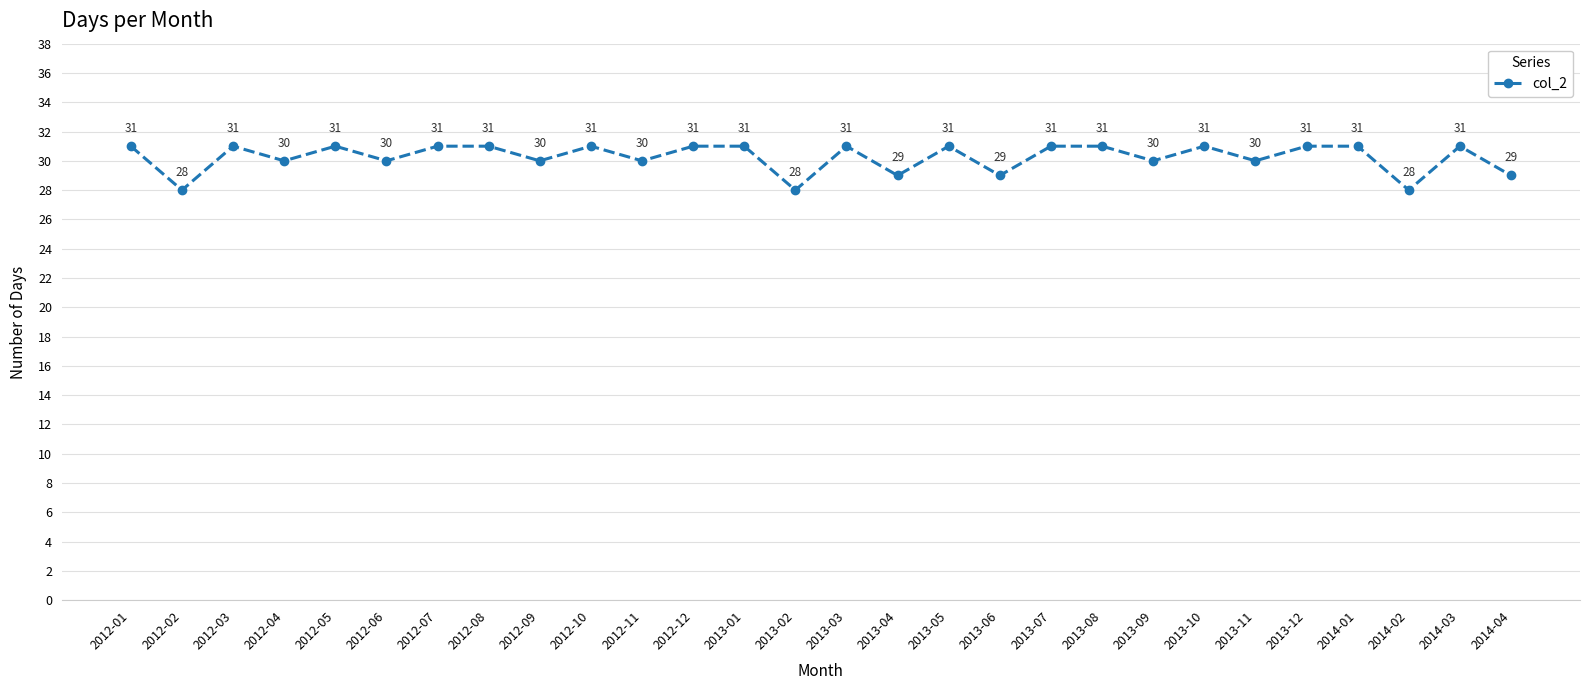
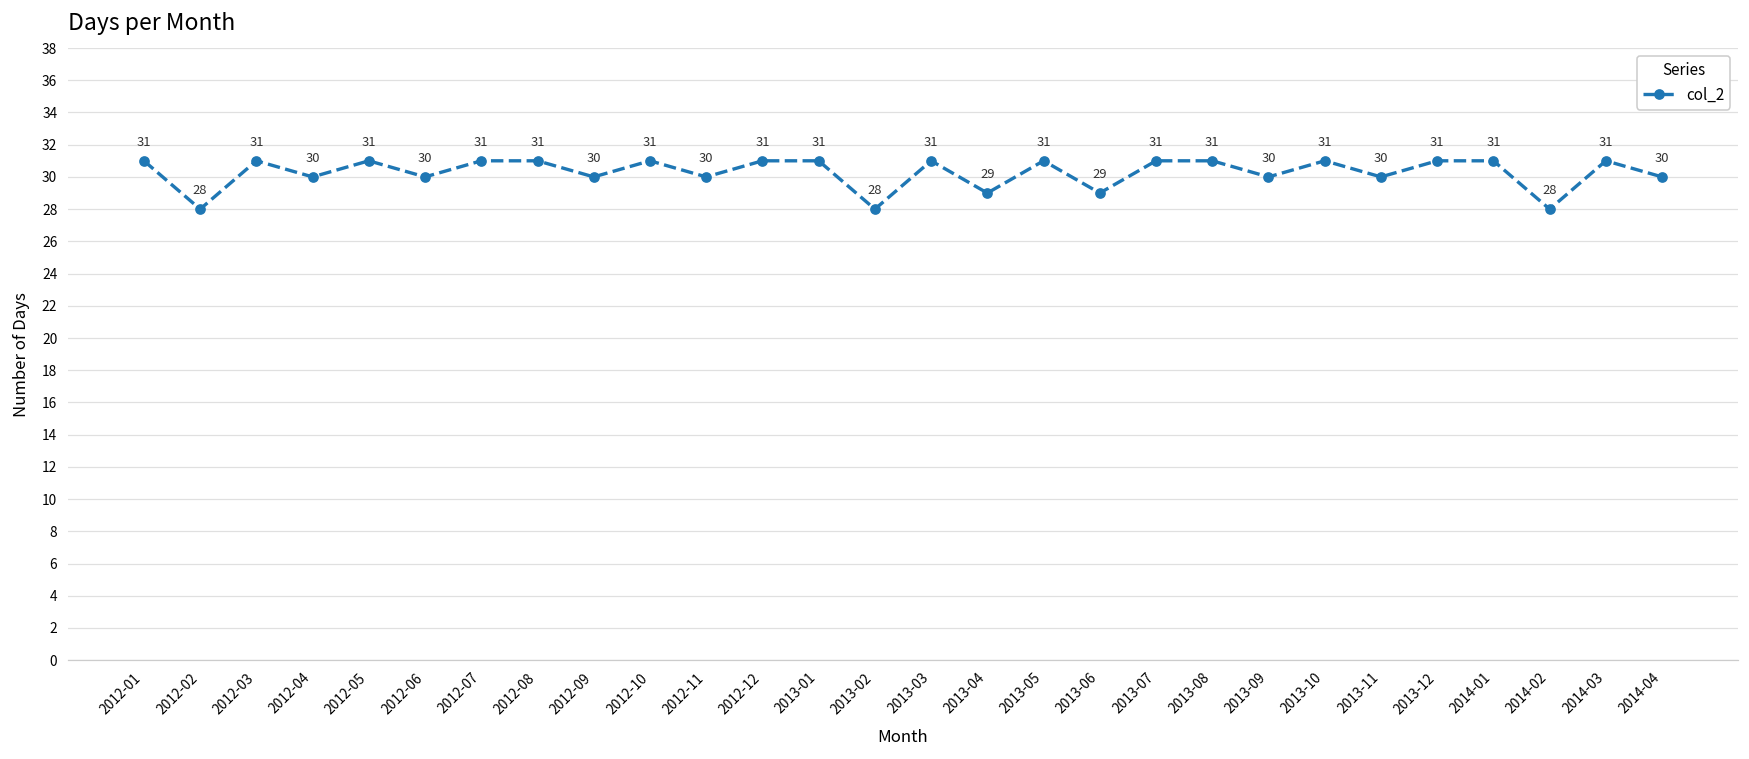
2014-04: 29 -> 30
